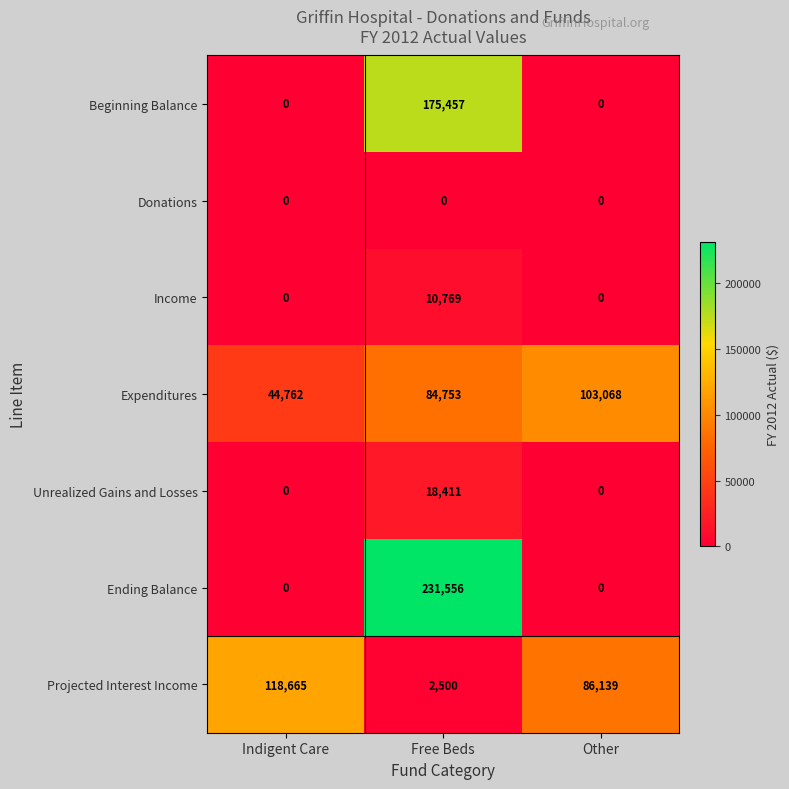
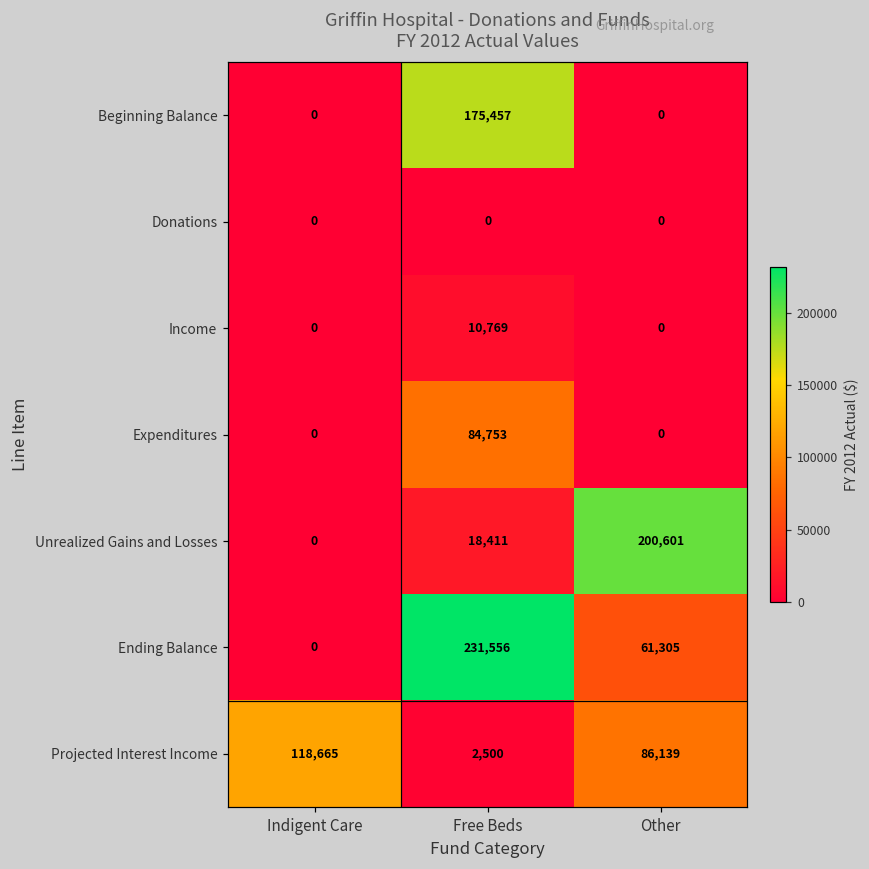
Expenditures, Indigent Care: 44,762 -> 0
Expenditures, Other: 103,068 -> 0
Unrealized Gains and Losses, Other: 0 -> 200,601
Ending Balance, Other: 0 -> 61,305
